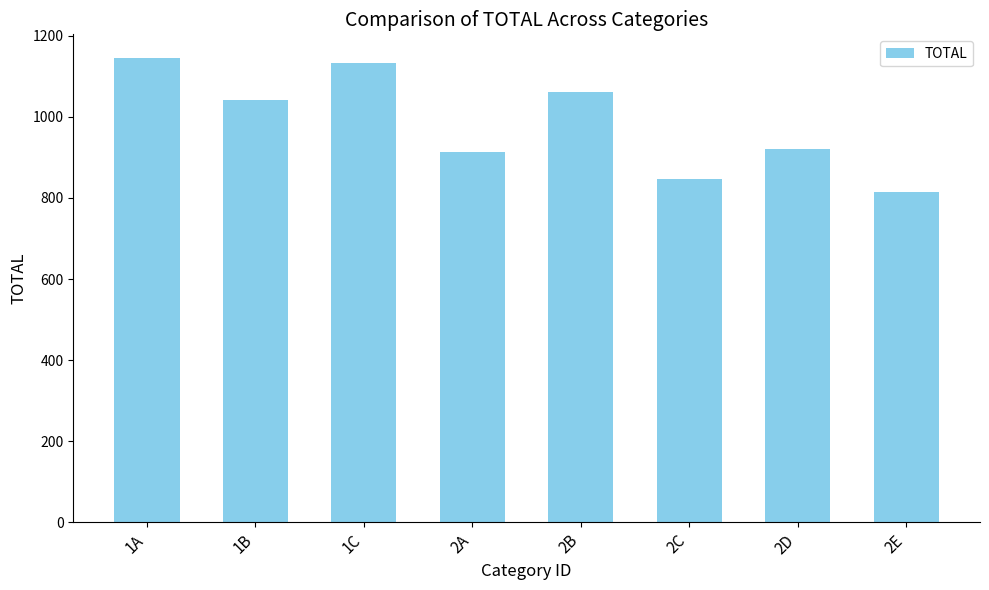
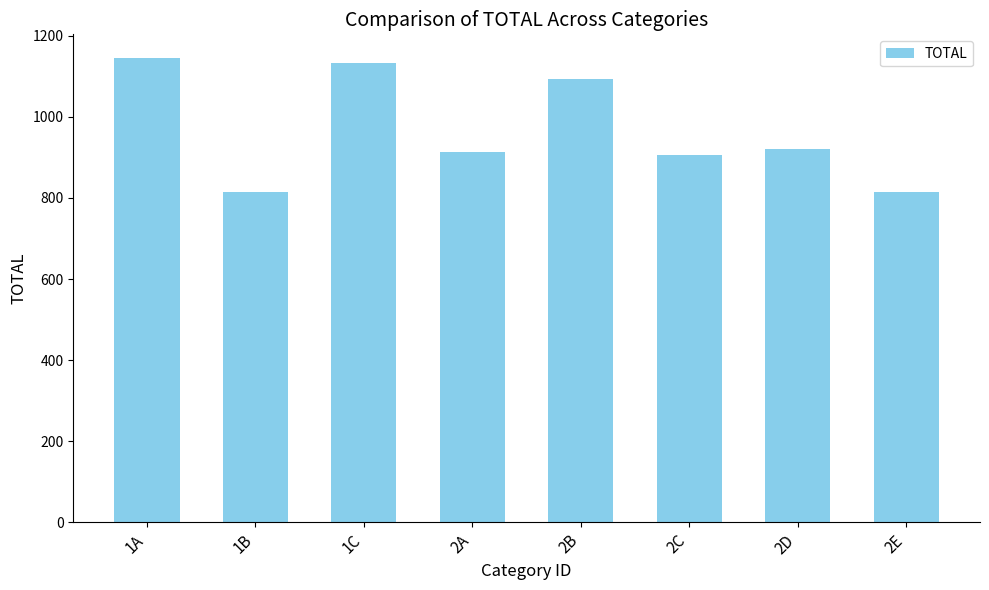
1B: 1040 -> 810
2B: 1060 -> 1090
2C: 850 -> 910
